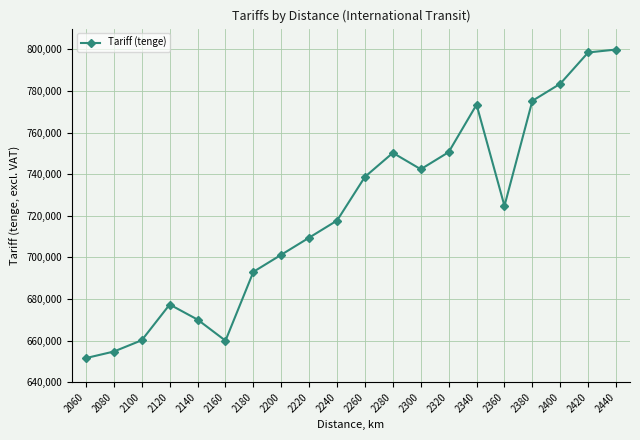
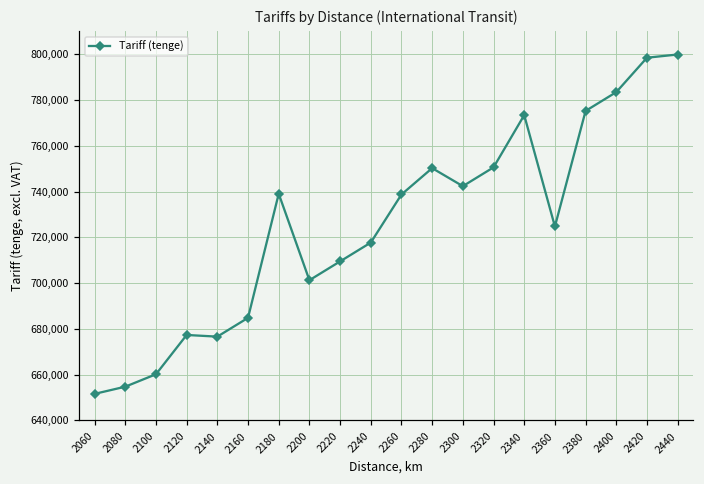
2140: 670,000 -> 677,000
2160: 660,000 -> 685,000
2180: 693,000 -> 739,000
